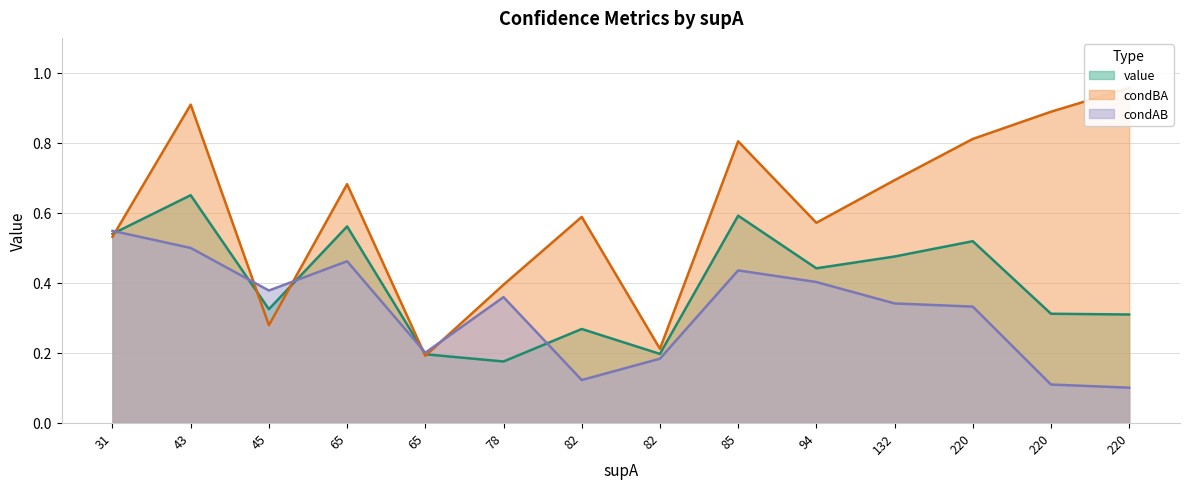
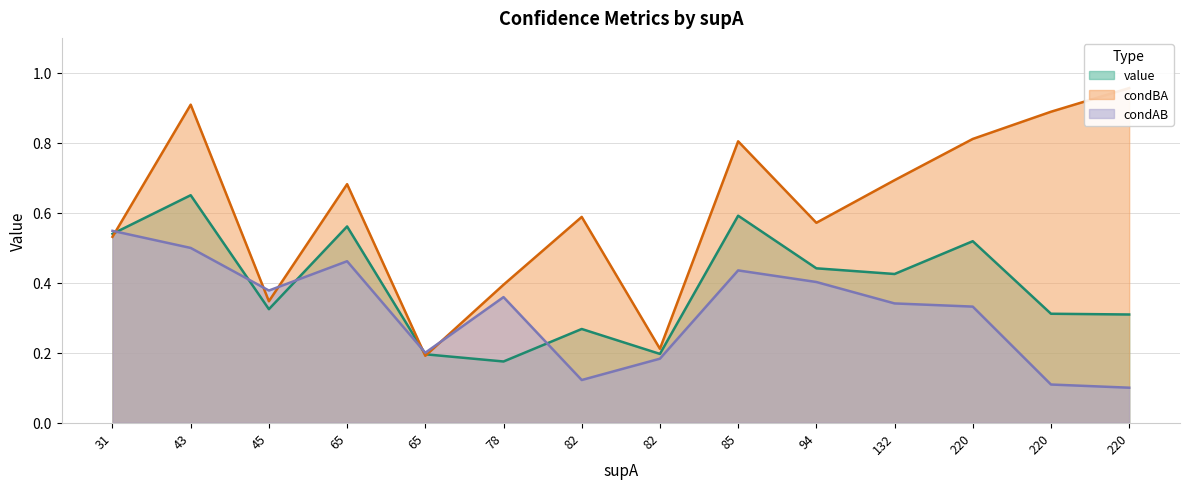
condBA, 45: 0.28 -> 0.35
value, 132: 0.47 -> 0.43
